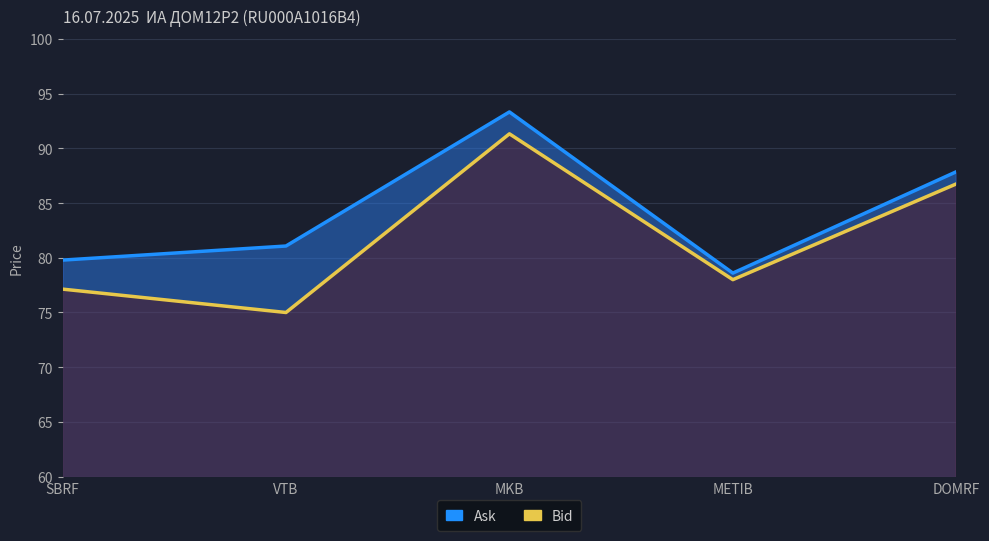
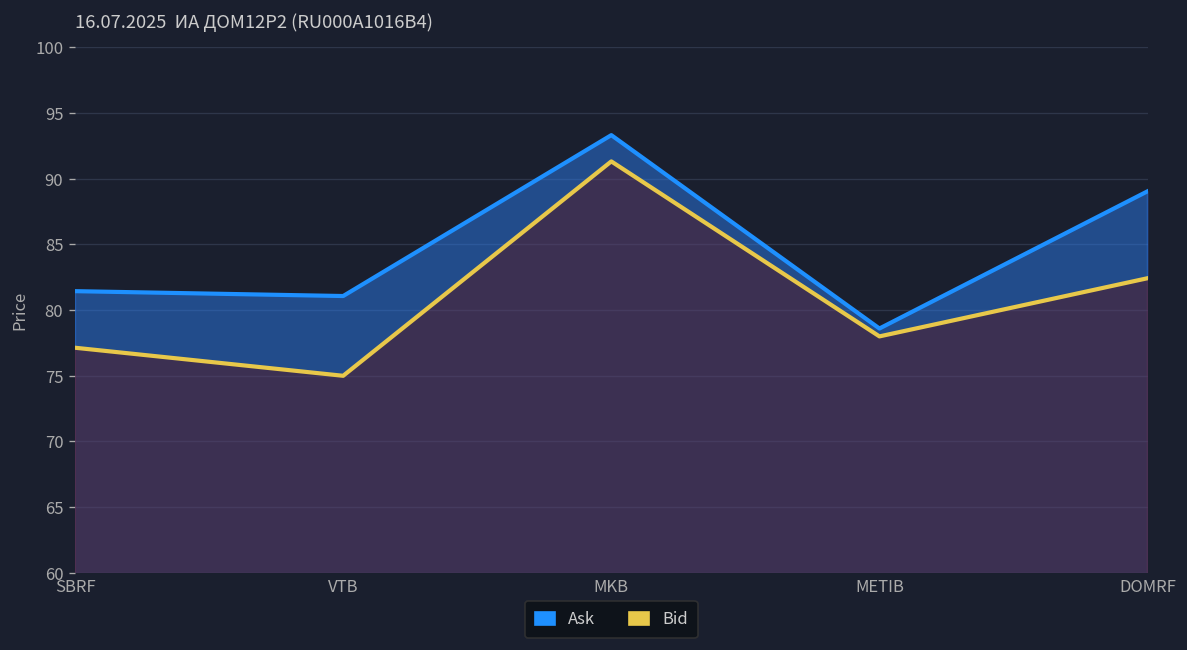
Ask, SBRF: 79.8 -> 81.4
Ask, DOMRF: 87.9 -> 89.1
Bid, DOMRF: 86.8 -> 82.4
